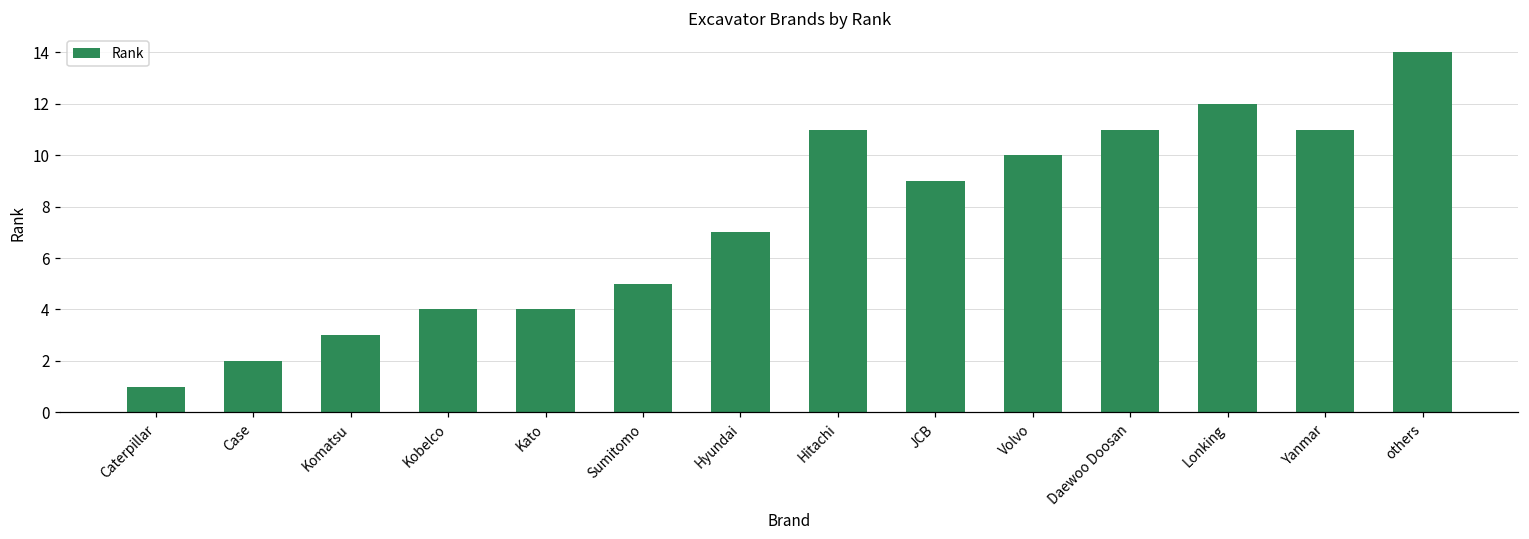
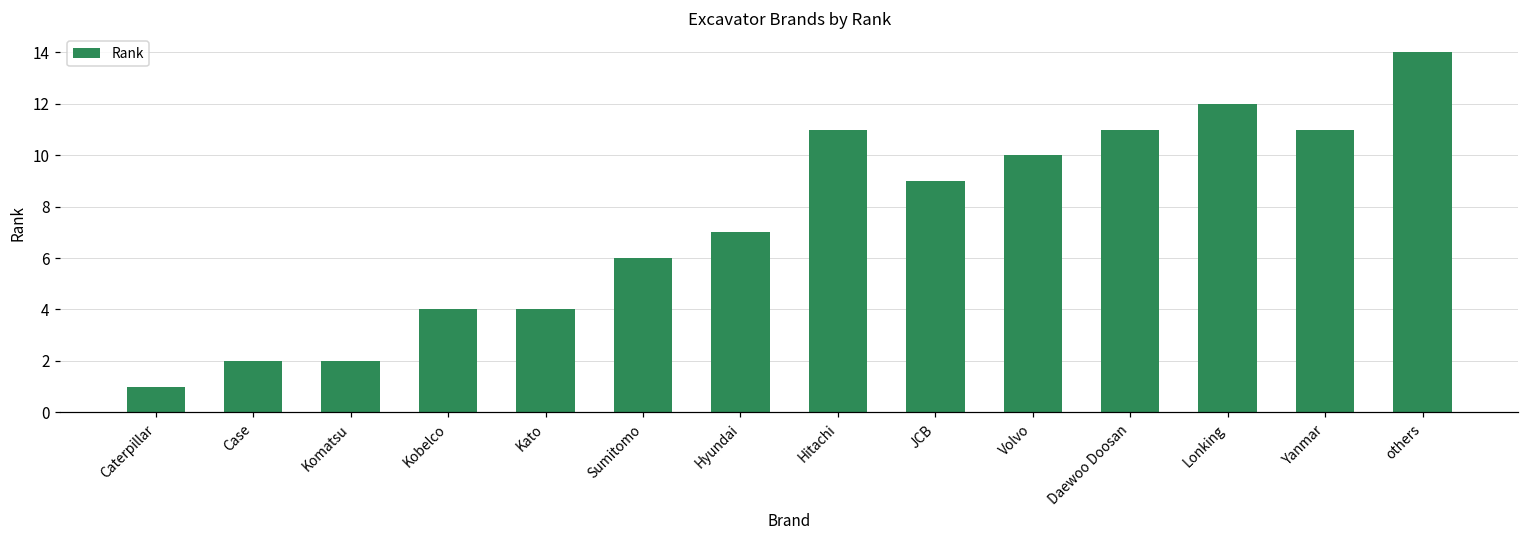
Komatsu: 3 -> 2
Sumitomo: 5 -> 6
